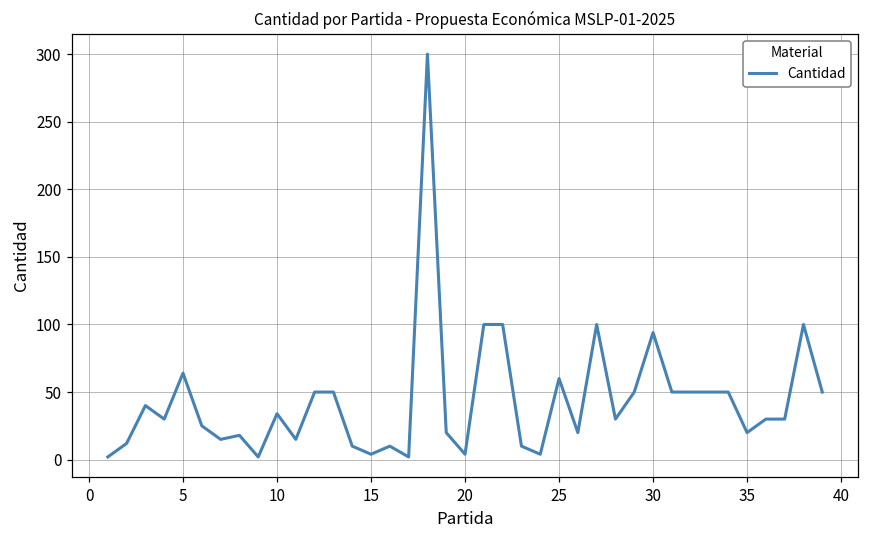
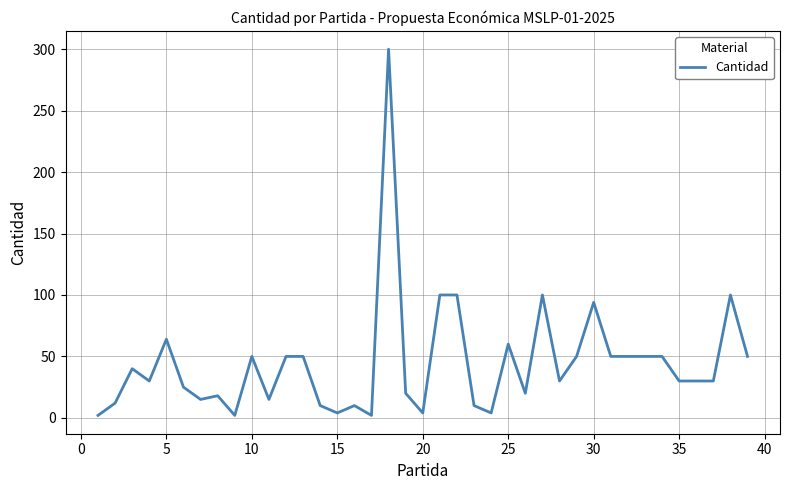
10: 34 -> 50
35: 20 -> 30
